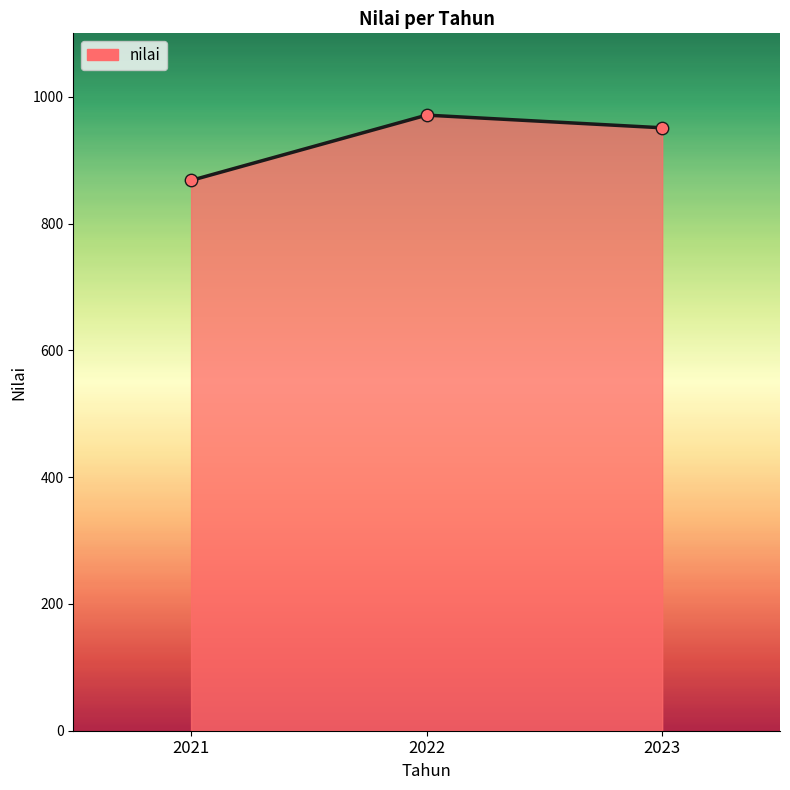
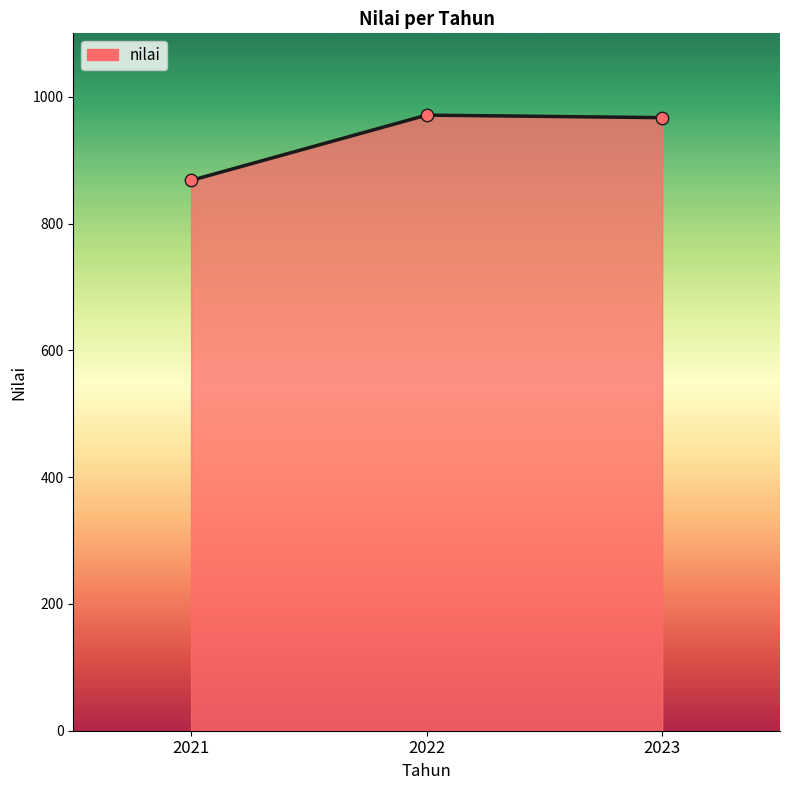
2023: 950 -> 970
